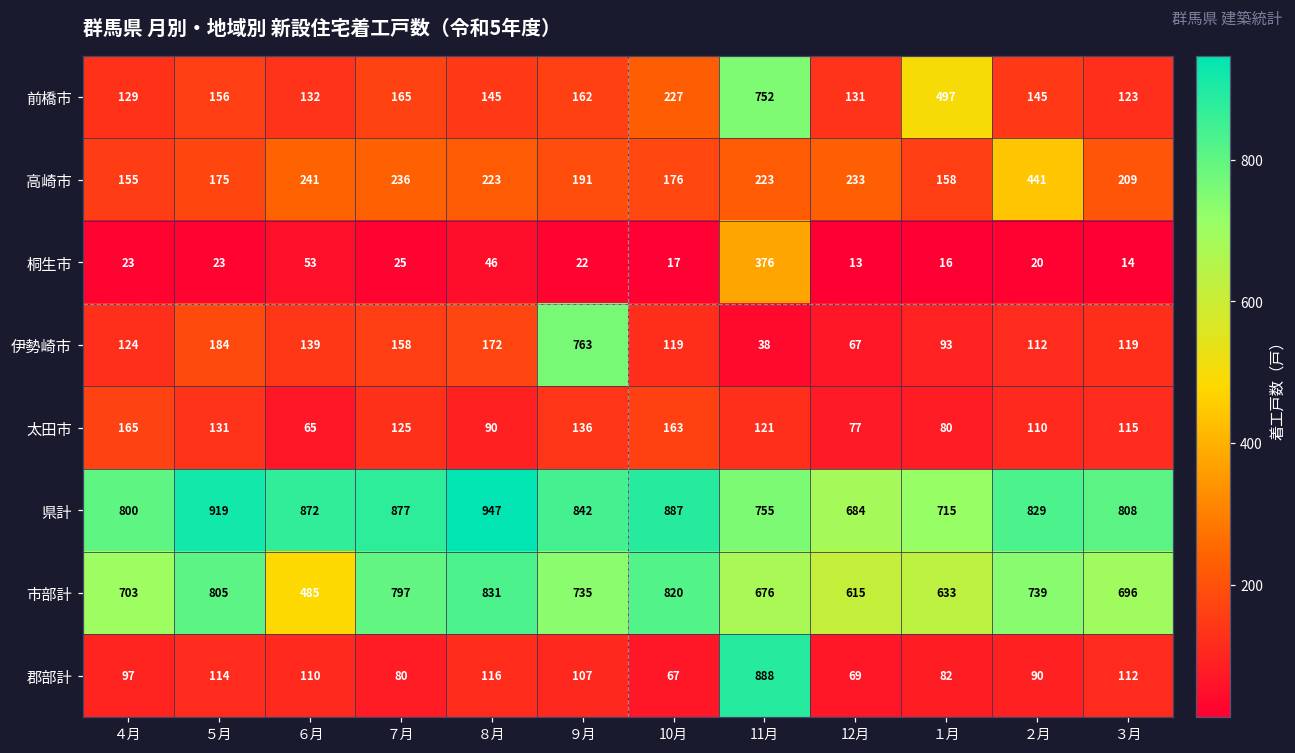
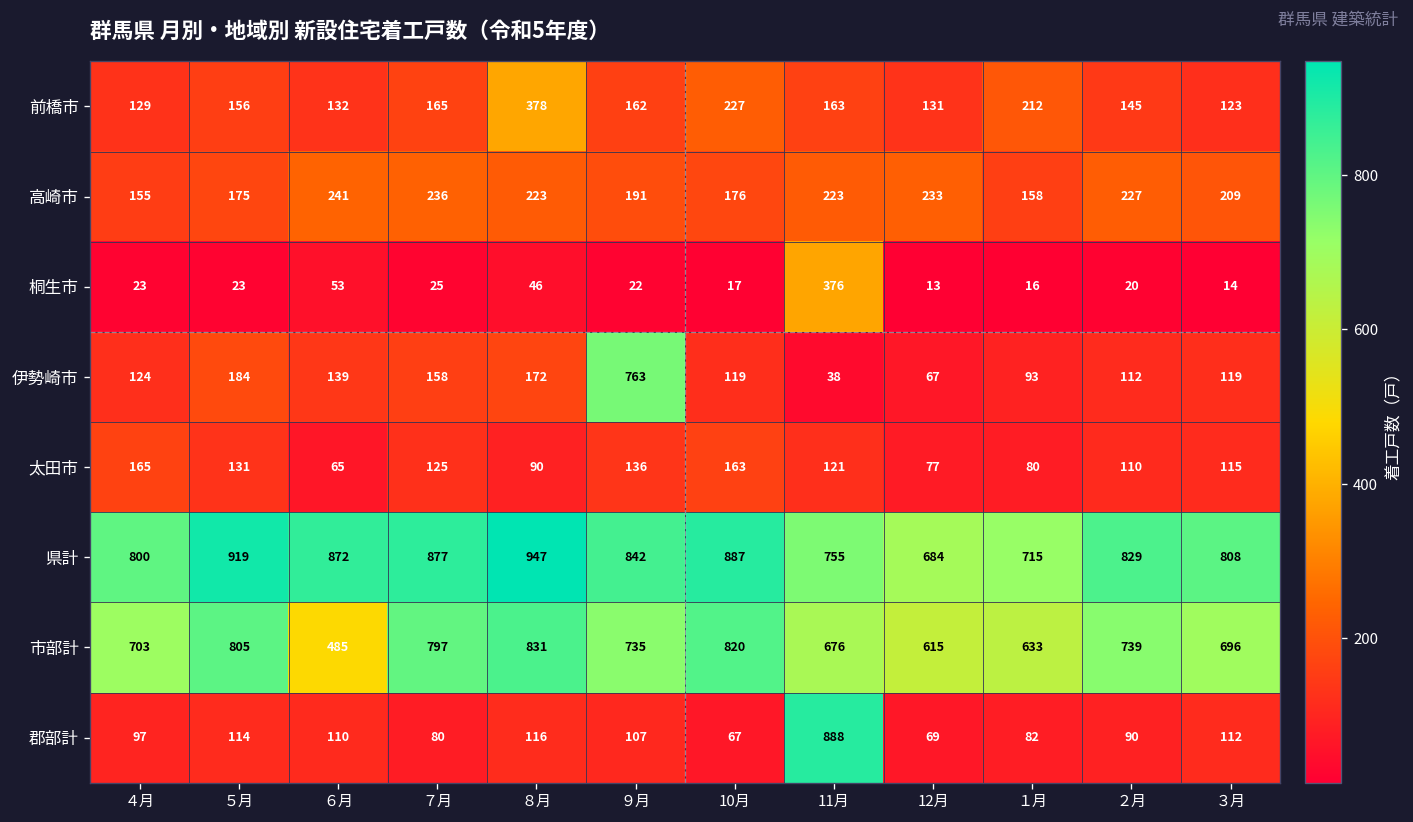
前橋市, ８月: 145 -> 378
前橋市, 11月: 752 -> 163
前橋市, １月: 497 -> 212
高崎市, ２月: 441 -> 227
